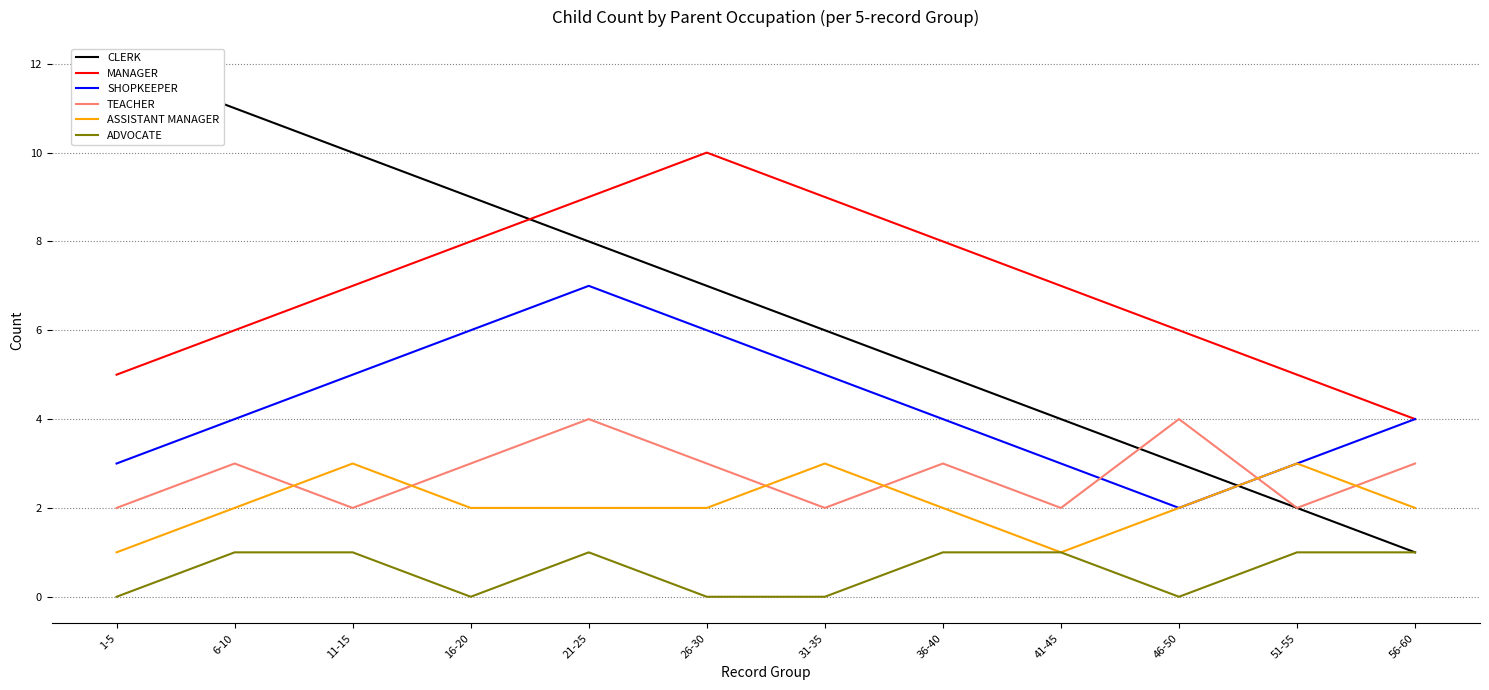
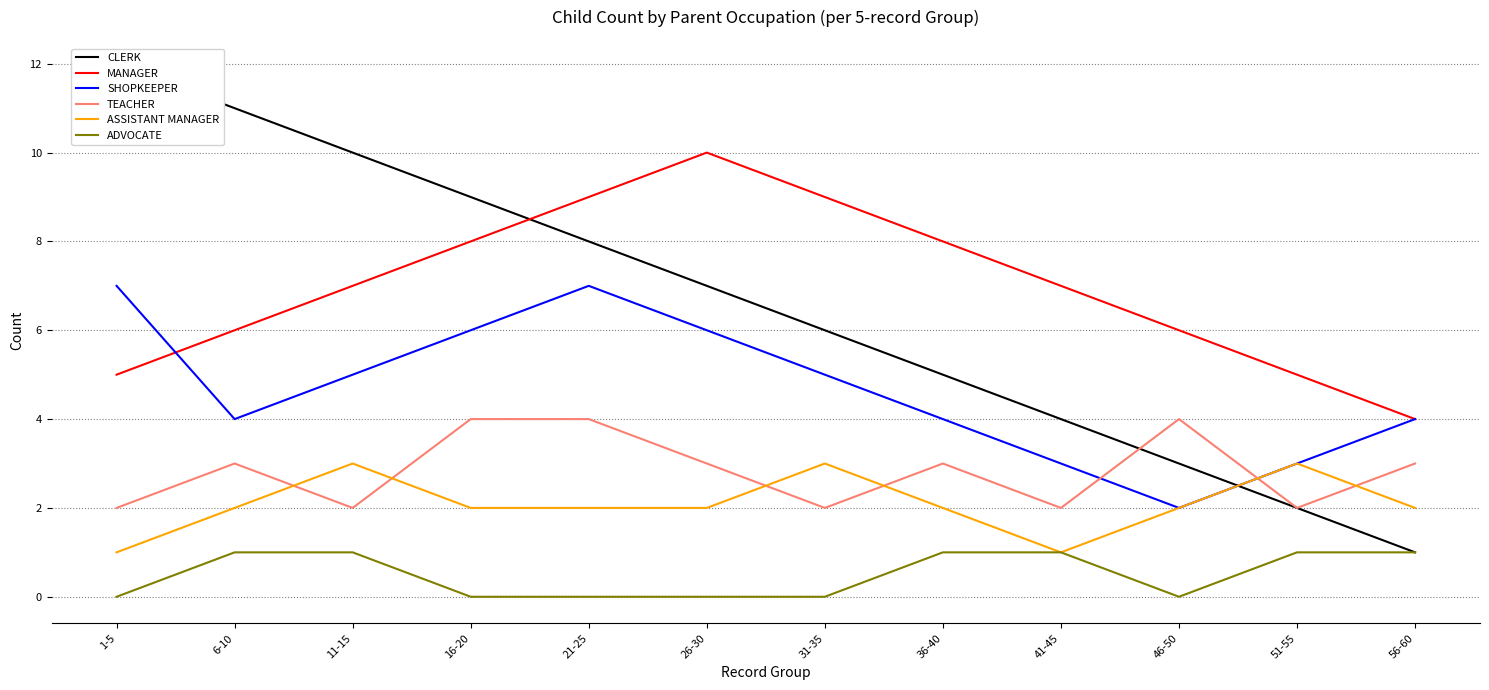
SHOPKEEPER, 1-5: 3 -> 7
TEACHER, 16-20: 3 -> 4
ADVOCATE, 21-25: 1 -> 0
